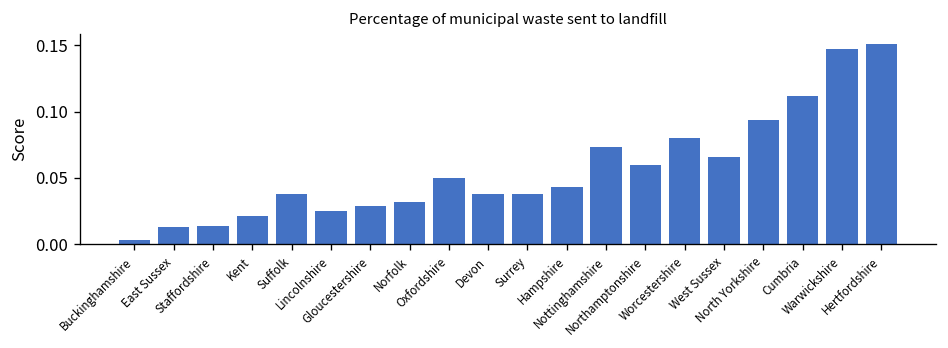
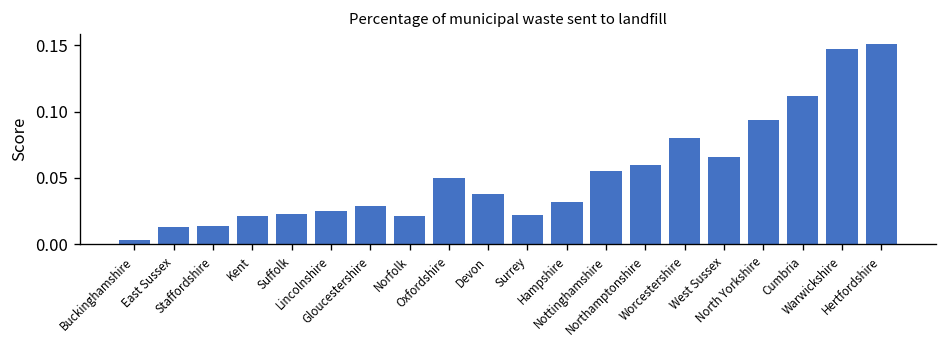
Suffolk: 0.038 -> 0.023
Norfolk: 0.032 -> 0.021
Surrey: 0.038 -> 0.022
Hampshire: 0.043 -> 0.032
Nottinghamshire: 0.073 -> 0.055
